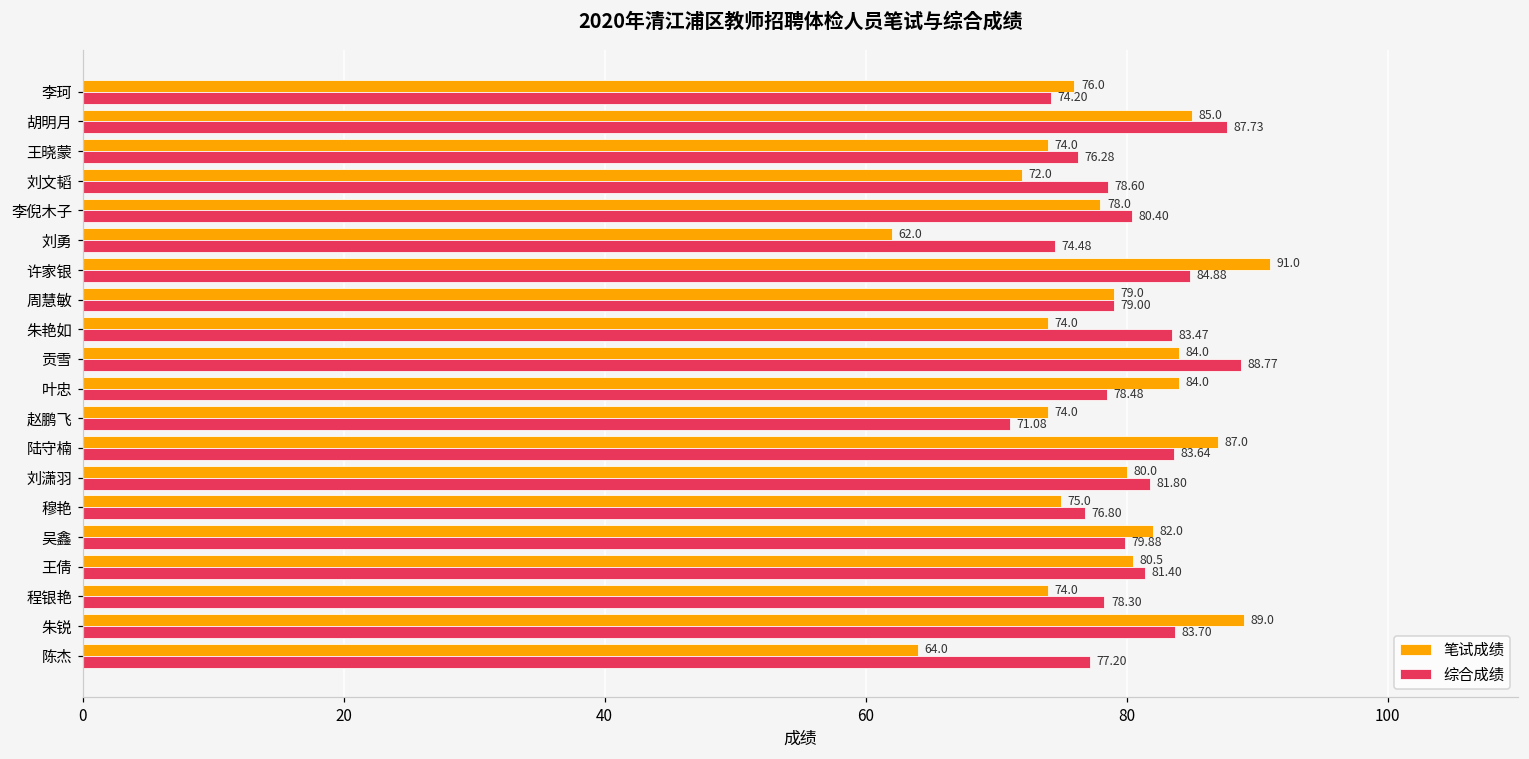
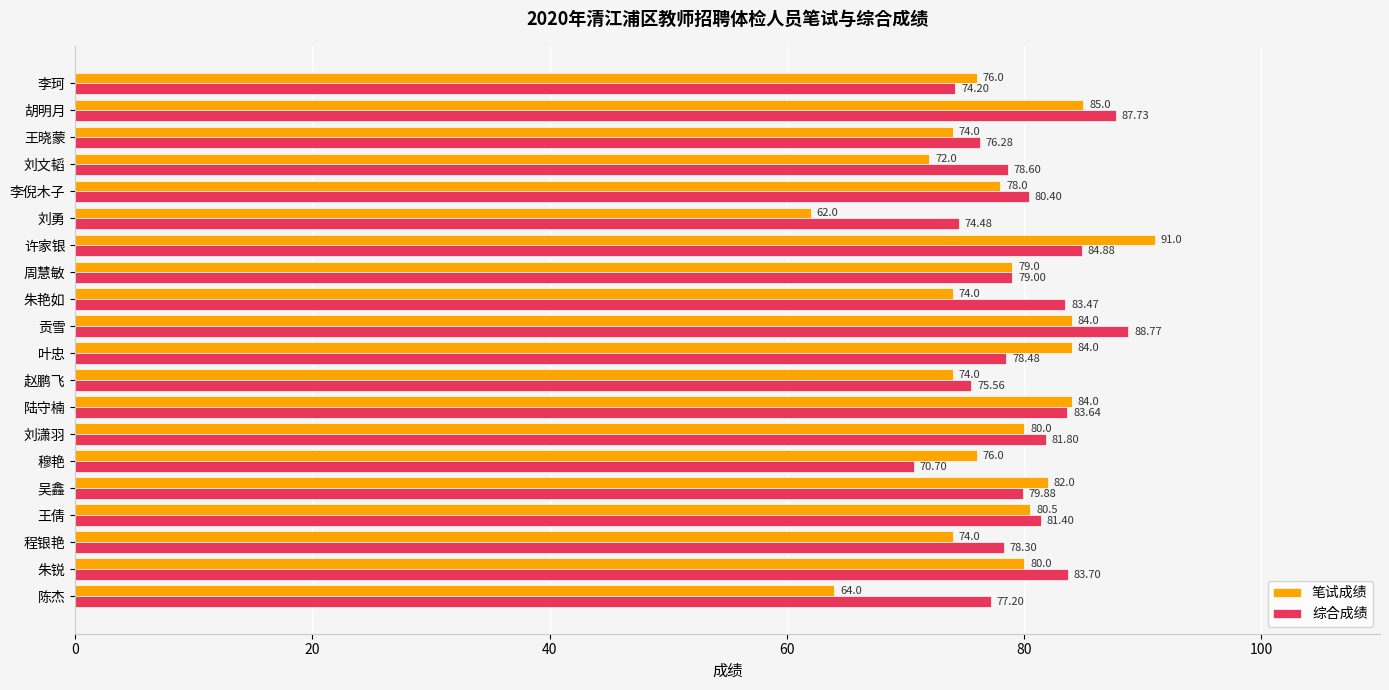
综合成绩, 赵鹏飞: 71.08 -> 75.56
笔试成绩, 陆守楠: 87.0 -> 84.0
笔试成绩, 穆艳: 75.0 -> 76.0
综合成绩, 穆艳: 76.80 -> 70.70
笔试成绩, 朱锐: 89.0 -> 80.0
